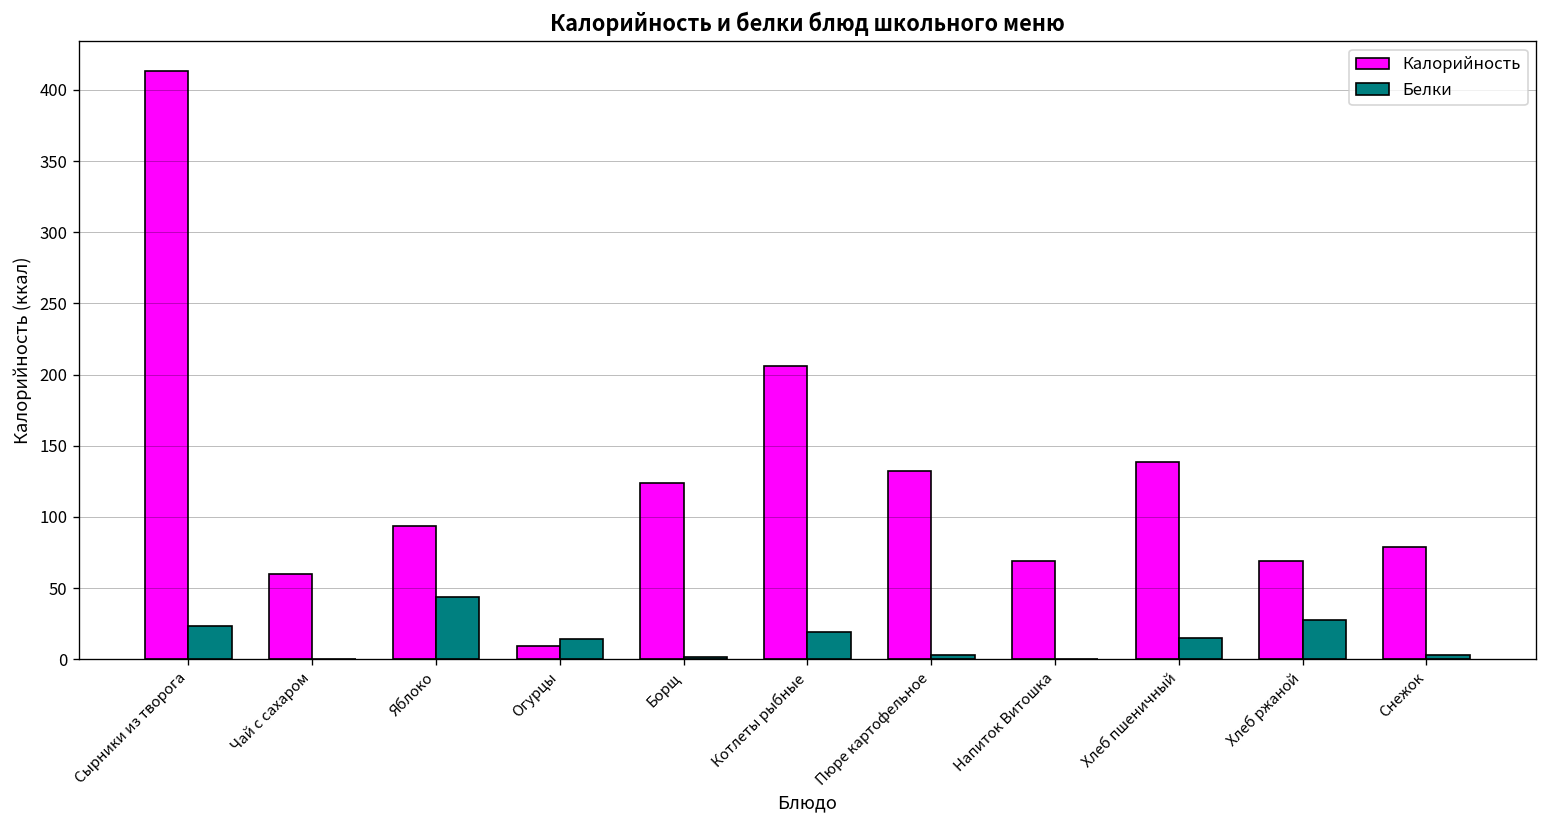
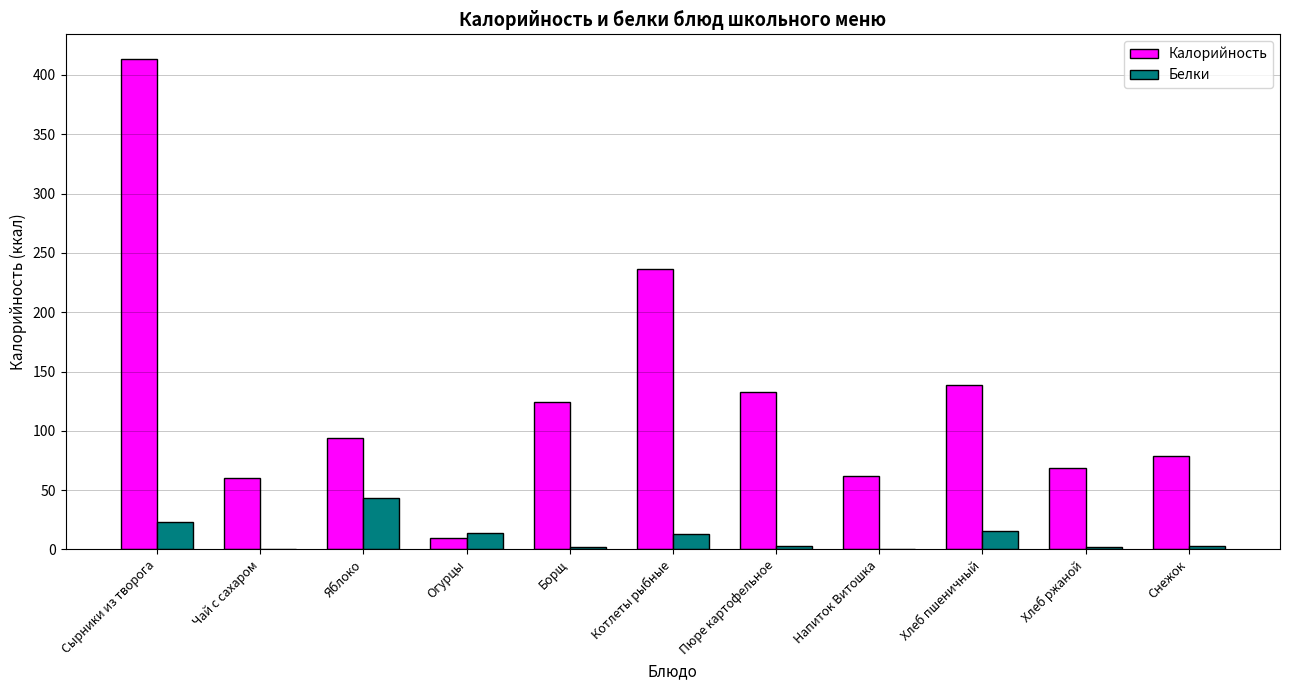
Калорийность, Котлеты рыбные: 206 -> 237
Белки, Котлеты рыбные: 20 -> 13
Калорийность, Напиток Витошка: 69 -> 62
Белки, Хлеб ржаной: 28 -> 2
